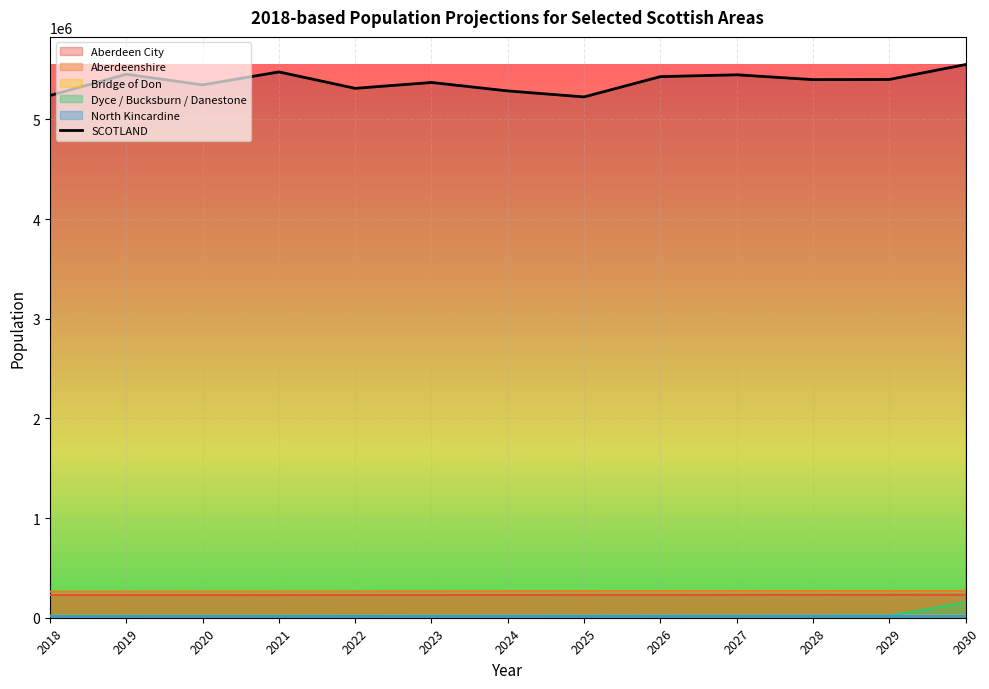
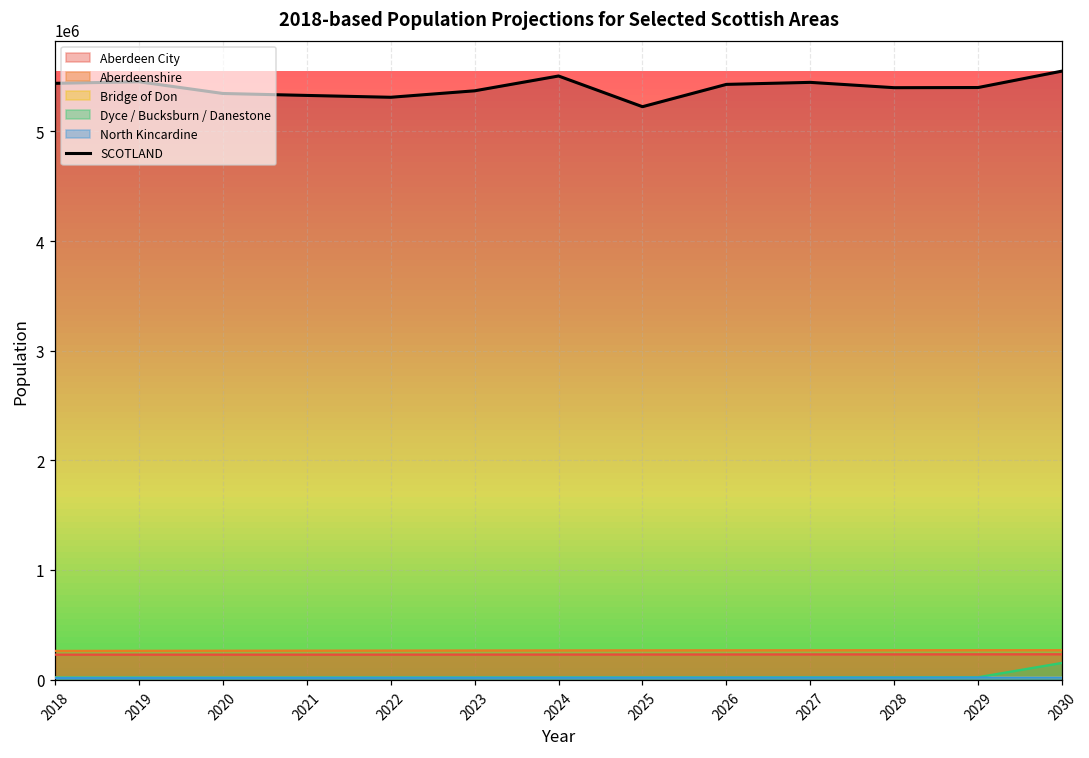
SCOTLAND, 2018: 5200000 -> 5400000
SCOTLAND, 2021: 5500000 -> 5300000
SCOTLAND, 2024: 5300000 -> 5500000
